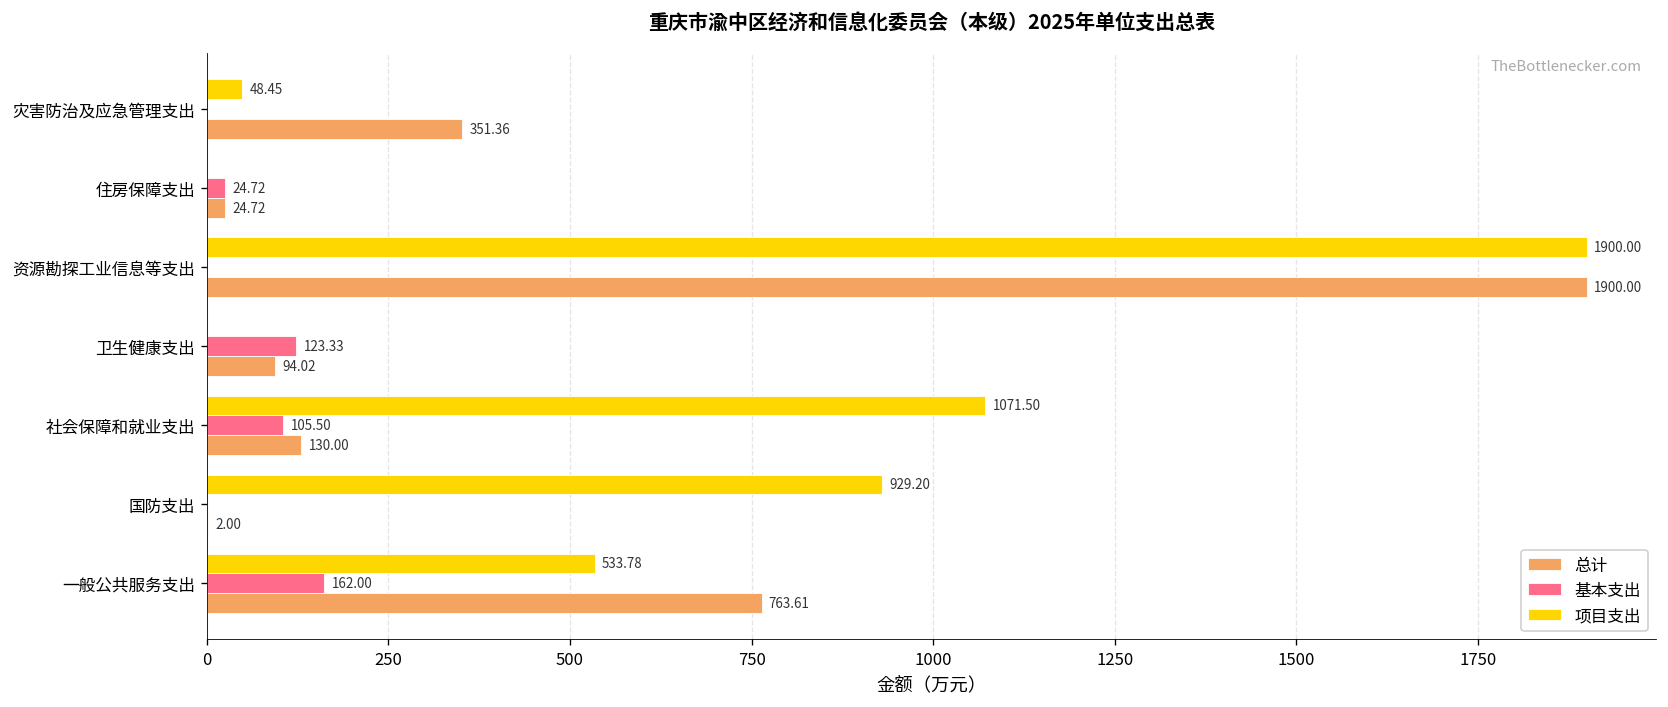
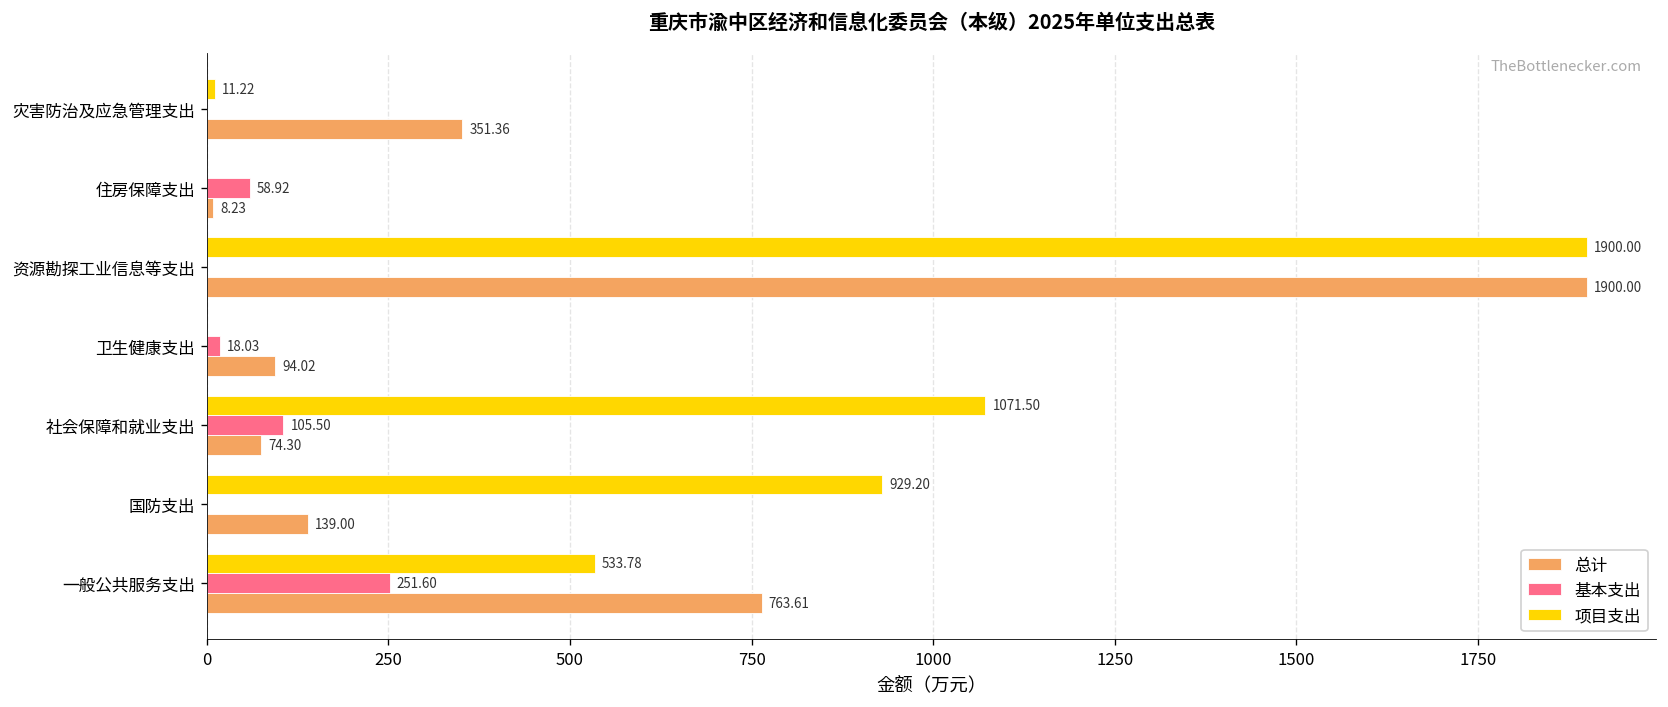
项目支出, 灾害防治及应急管理支出: 48.45 -> 11.22
基本支出, 住房保障支出: 24.72 -> 58.92
总计, 住房保障支出: 24.72 -> 8.23
基本支出, 卫生健康支出: 123.33 -> 18.03
总计, 社会保障和就业支出: 130.00 -> 74.30
总计, 国防支出: 2.00 -> 139.00
基本支出, 一般公共服务支出: 162.00 -> 251.60
